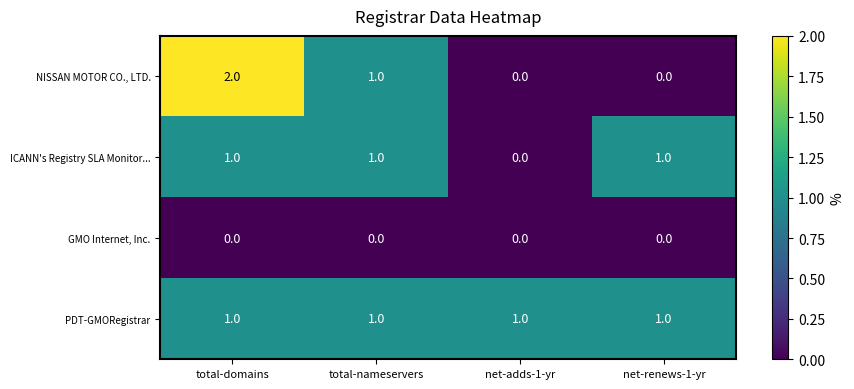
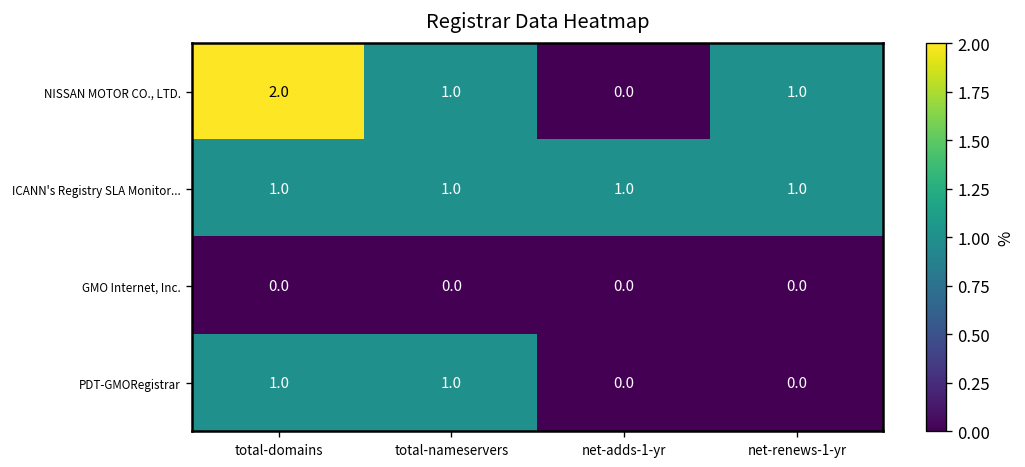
NISSAN MOTOR CO., LTD., net-renews-1-yr: 0.0 -> 1.0
ICANN's Registry SLA Monitor..., net-adds-1-yr: 0.0 -> 1.0
PDT-GMORegistrar, net-adds-1-yr: 1.0 -> 0.0
PDT-GMORegistrar, net-renews-1-yr: 1.0 -> 0.0
